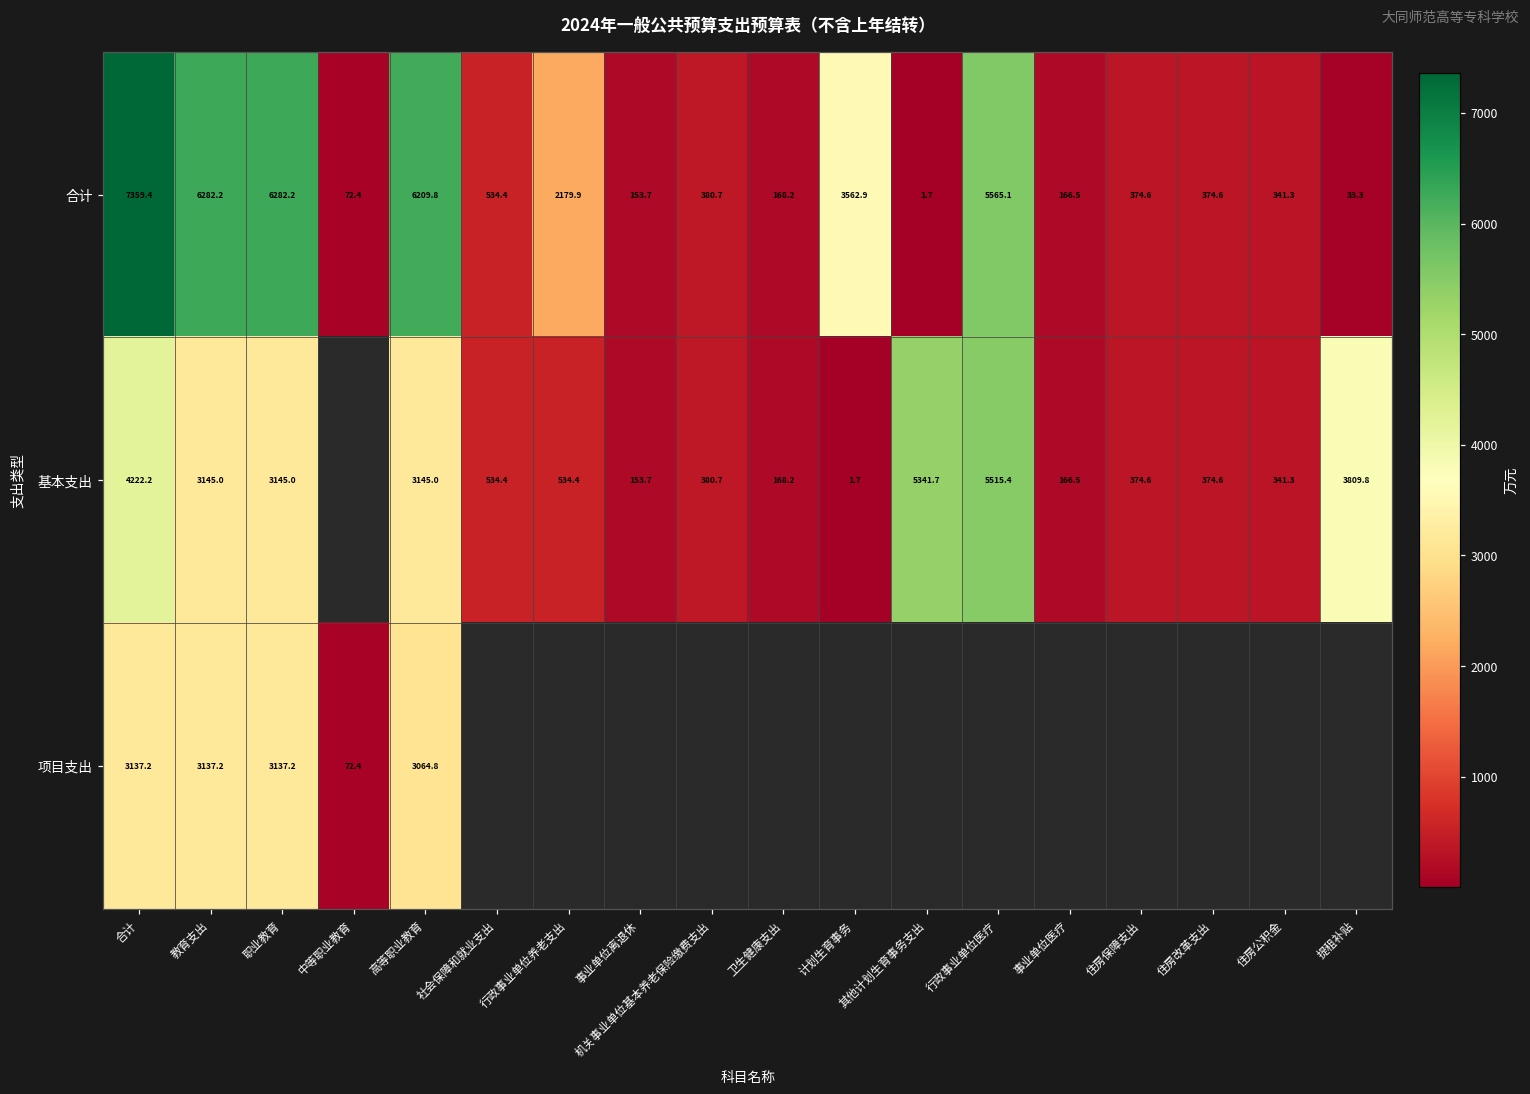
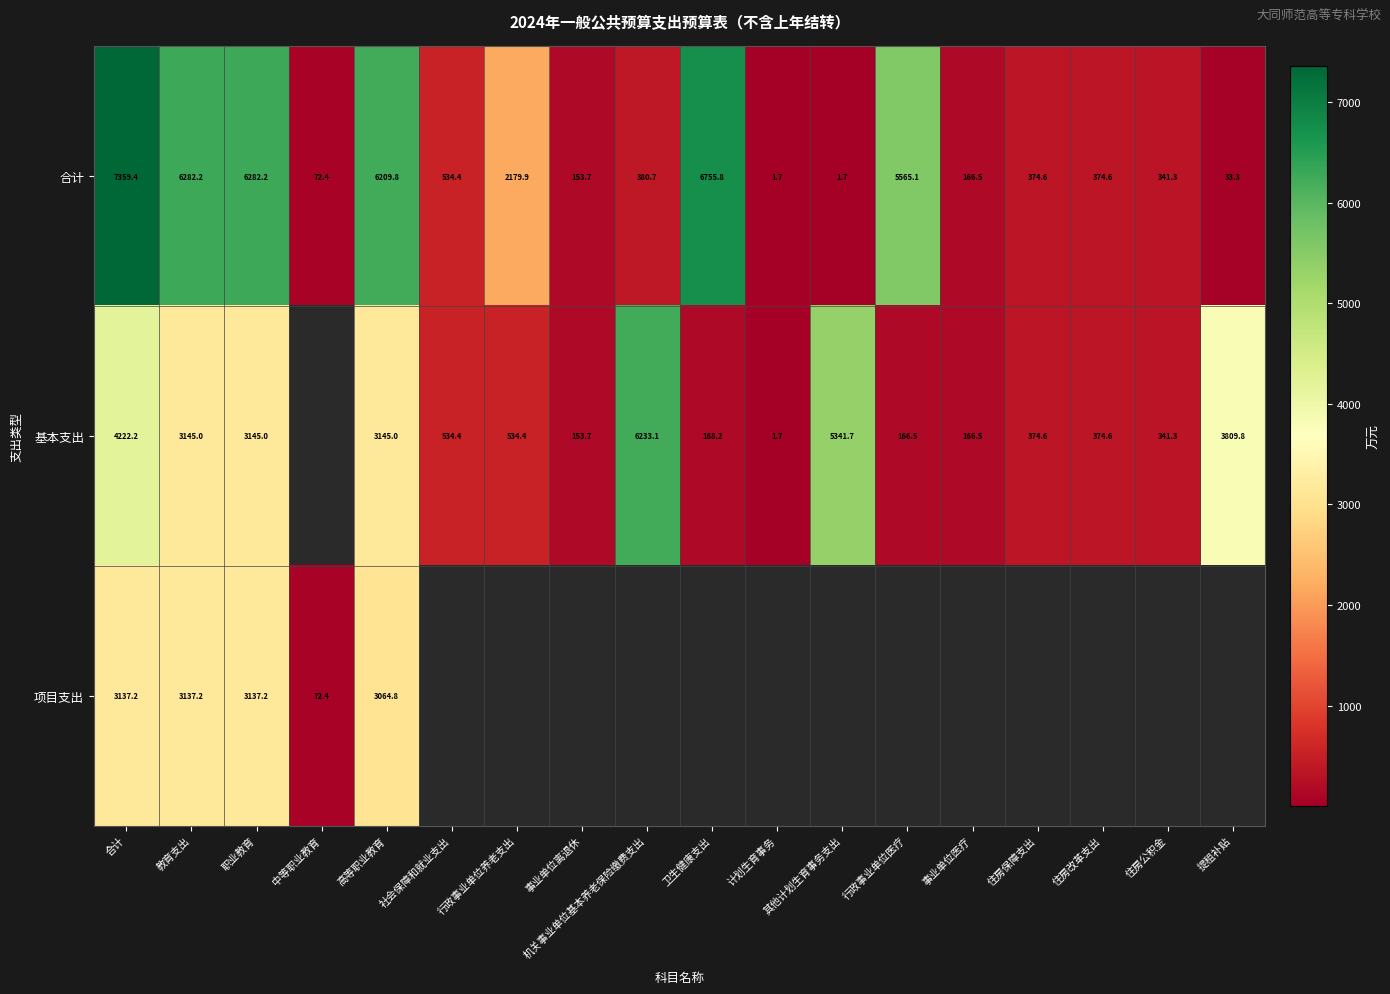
合计, 卫生健康支出: 168.2 -> 6755.8
合计, 计划生育事务: 3562.9 -> 1.7
基本支出, 机关事业单位基本养老保险缴费支出: 380.7 -> 6233.1
基本支出, 行政事业单位医疗: 5515.4 -> 166.5
